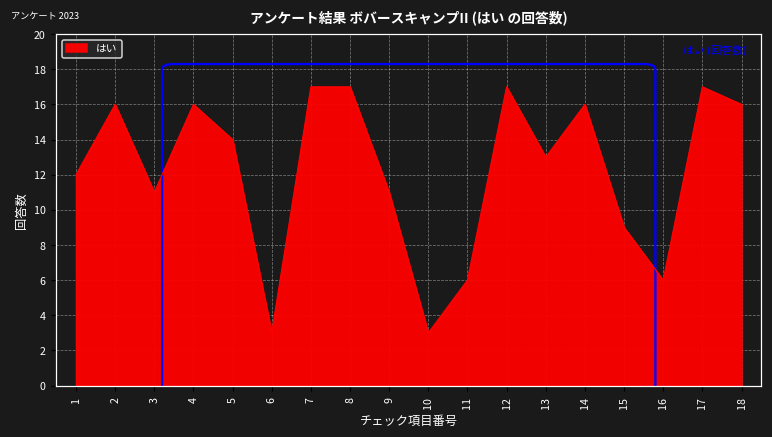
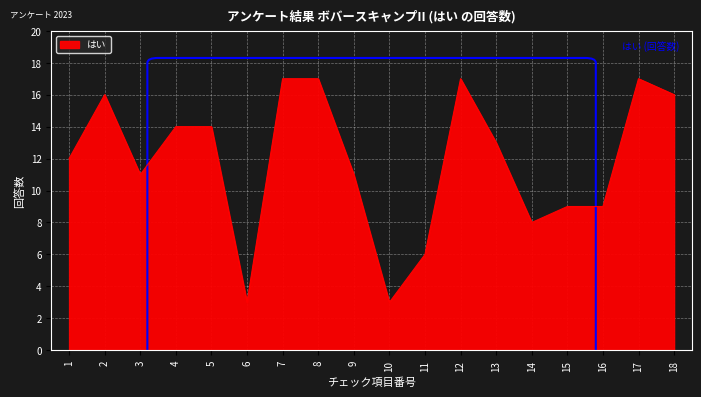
4: 16 -> 14
14: 16 -> 8
16: 6 -> 9
